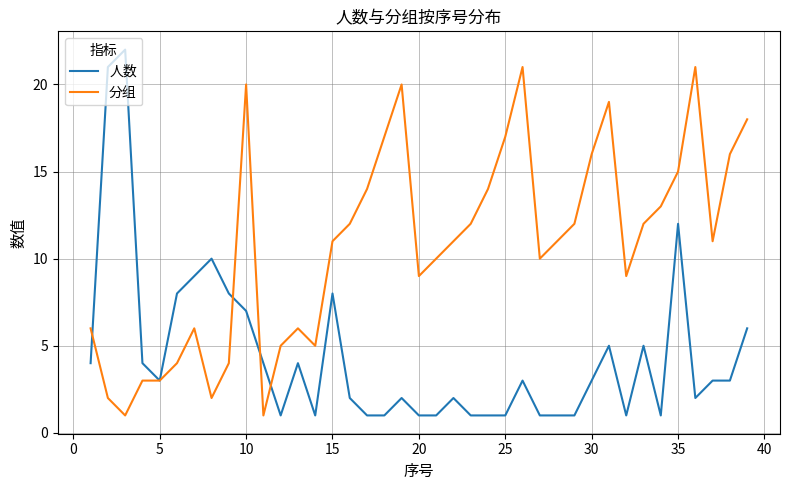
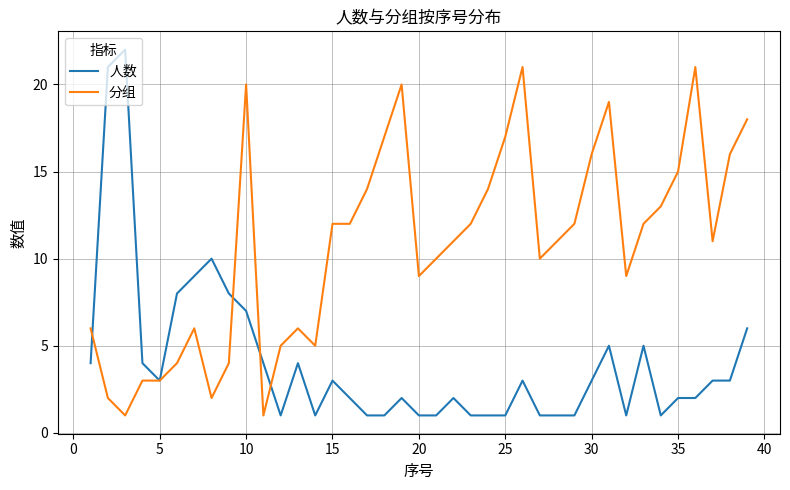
人数, 15: 8 -> 3
分组, 15: 11 -> 12
人数, 35: 12 -> 2
